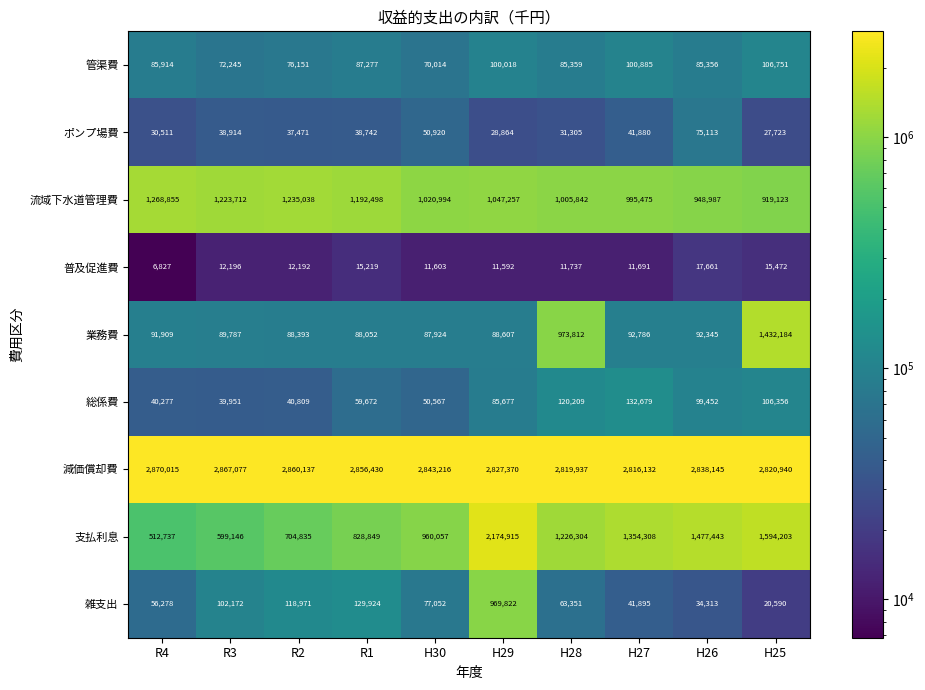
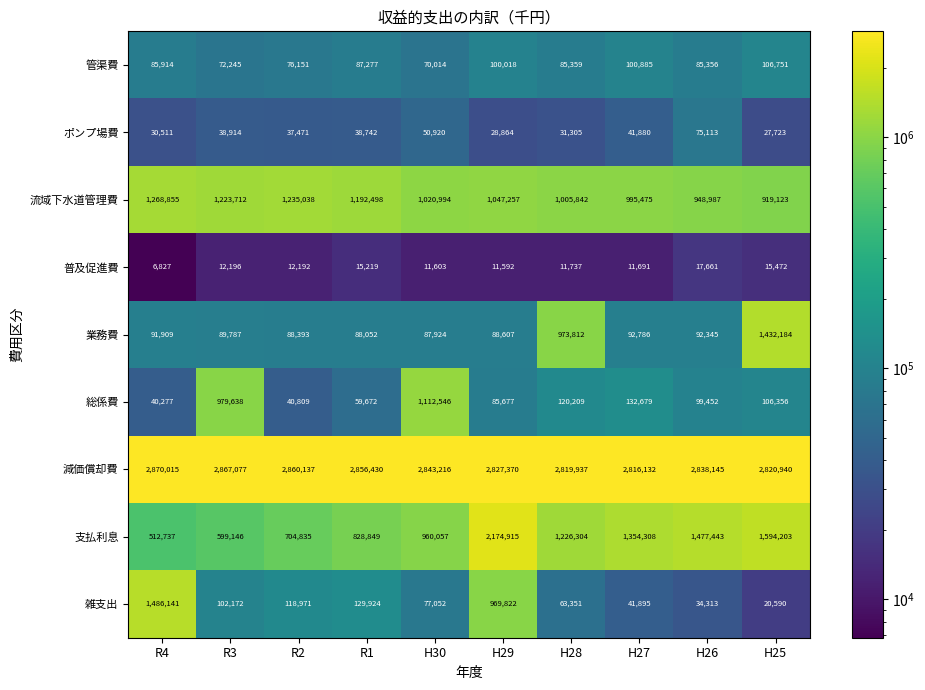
総係費, R3: 39,951 -> 979,638
総係費, H30: 50,567 -> 1,112,546
雑支出, R4: 56,278 -> 1,486,141
